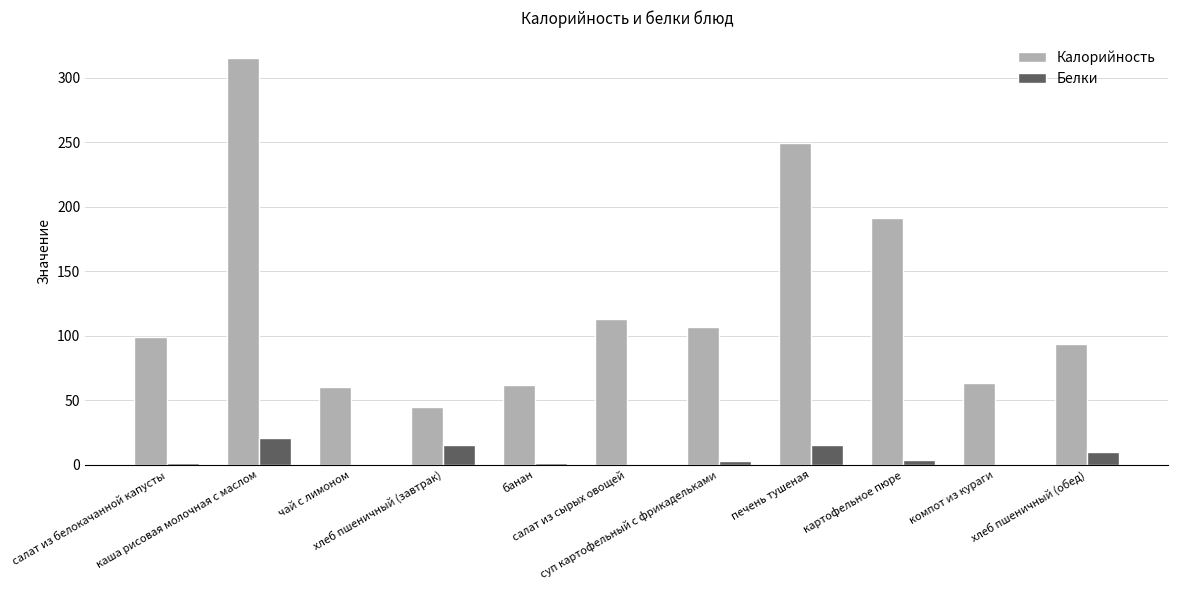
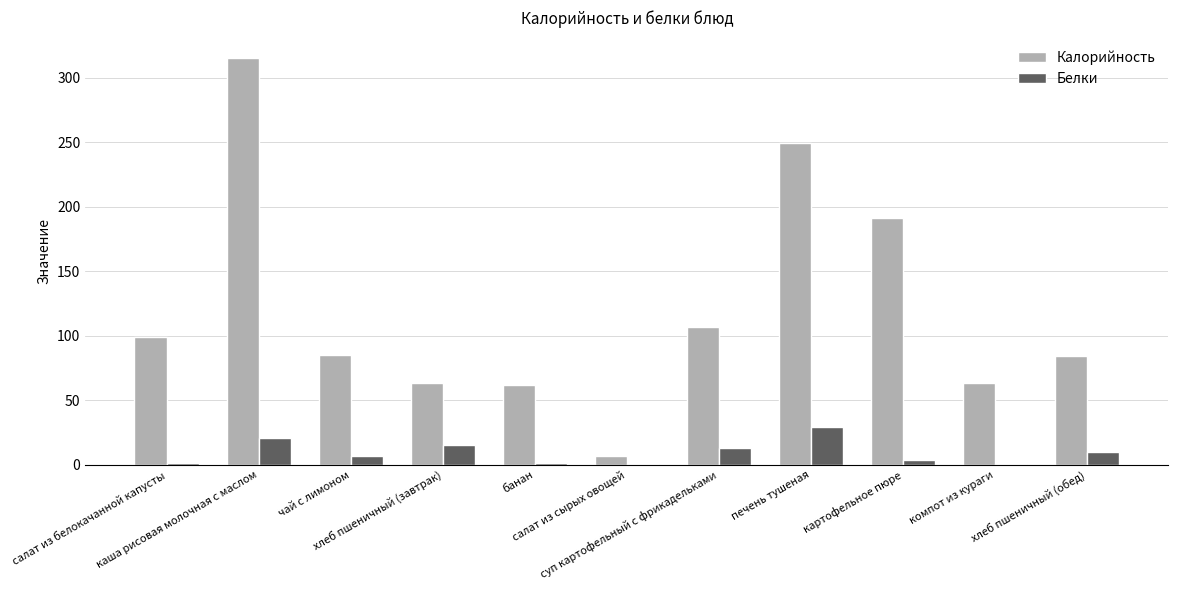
Калорийность, чай с лимоном: 60 -> 85
Белки, чай с лимоном: 0 -> 7
Калорийность, хлеб пшеничный (завтрак): 45 -> 64
Калорийность, салат из сырых овощей: 113 -> 7
Белки, суп картофельный с фрикадельками: 3 -> 13
Белки, печень тушеная: 16 -> 30
Калорийность, хлеб пшеничный (обед): 94 -> 84
